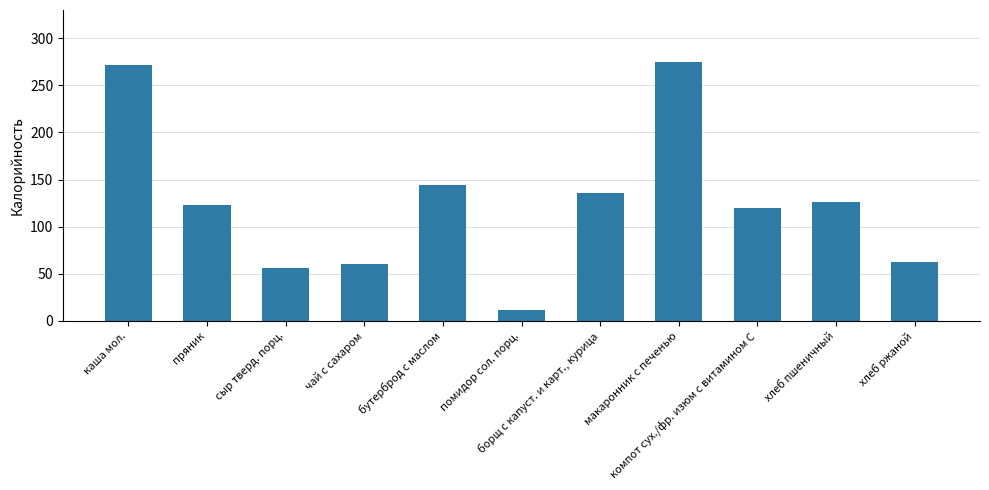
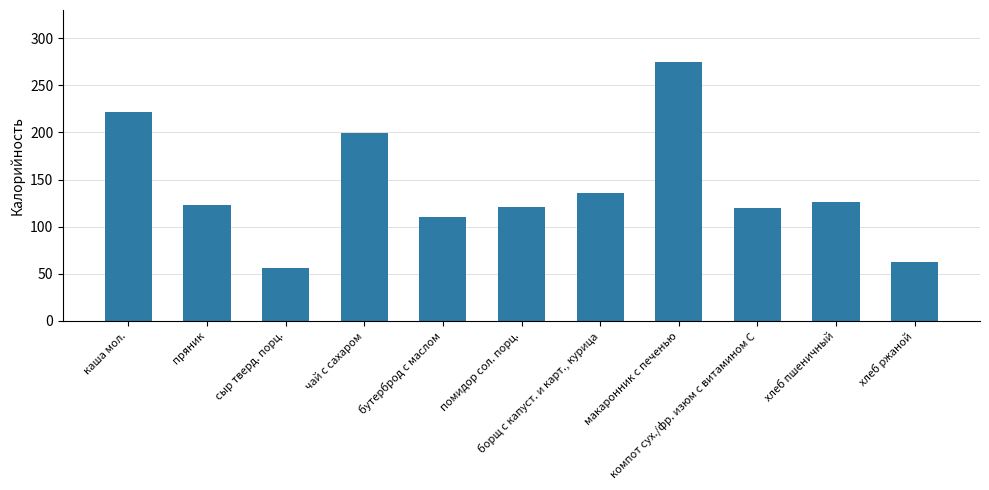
каша мол.: 270 -> 220
чай с сахаром: 60 -> 200
бутерброд с маслом: 140 -> 110
помидор сол. порц.: 10 -> 120
